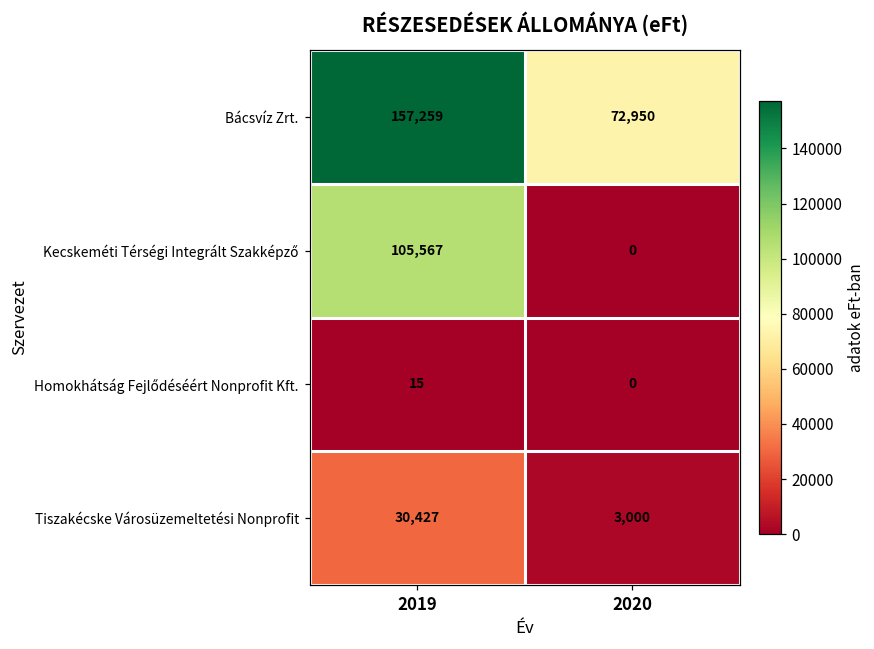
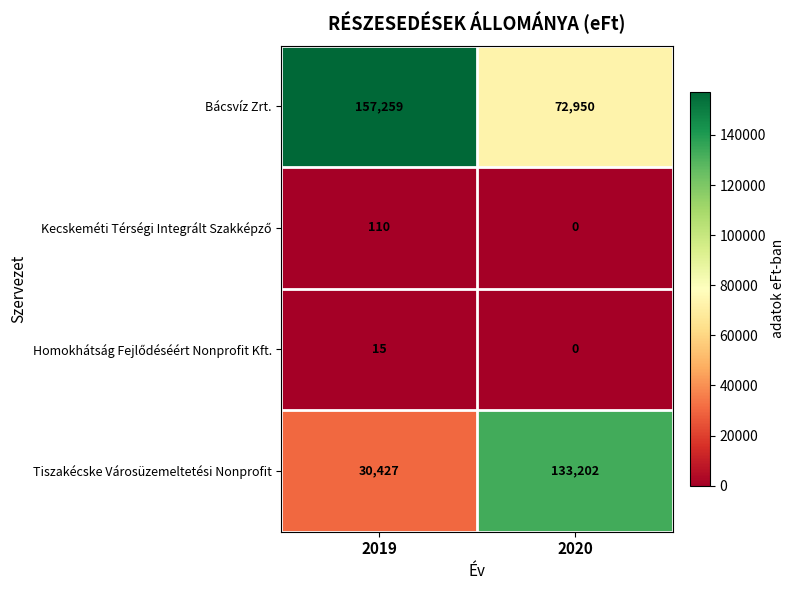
Kecskeméti Térségi Integrált Szakképző, 2019: 105,567 -> 110
Tiszakécske Városüzemeltetési Nonprofit, 2020: 3,000 -> 133,202
